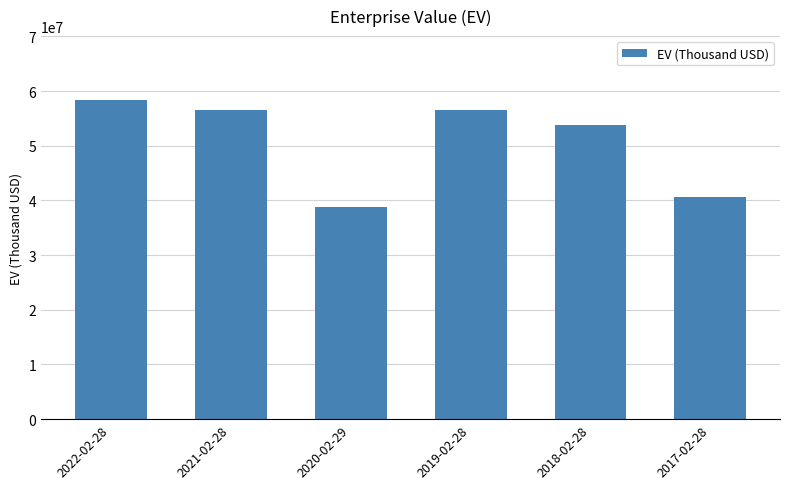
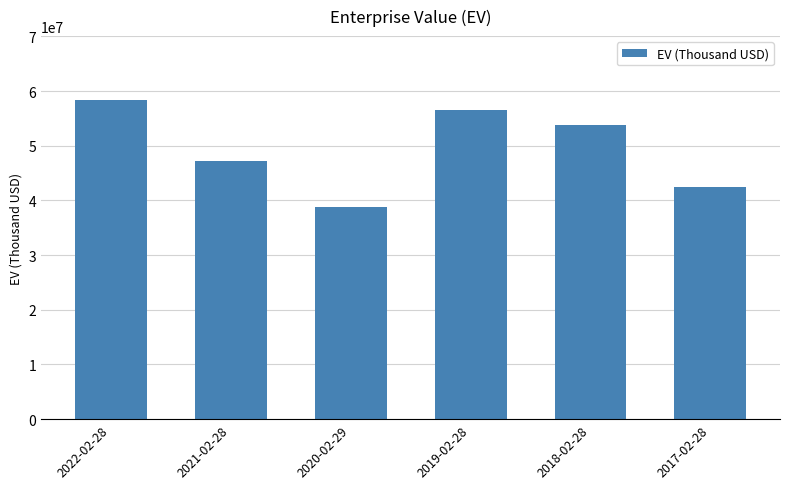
2021-02-28: 57000000 -> 47000000
2017-02-28: 41000000 -> 42000000
